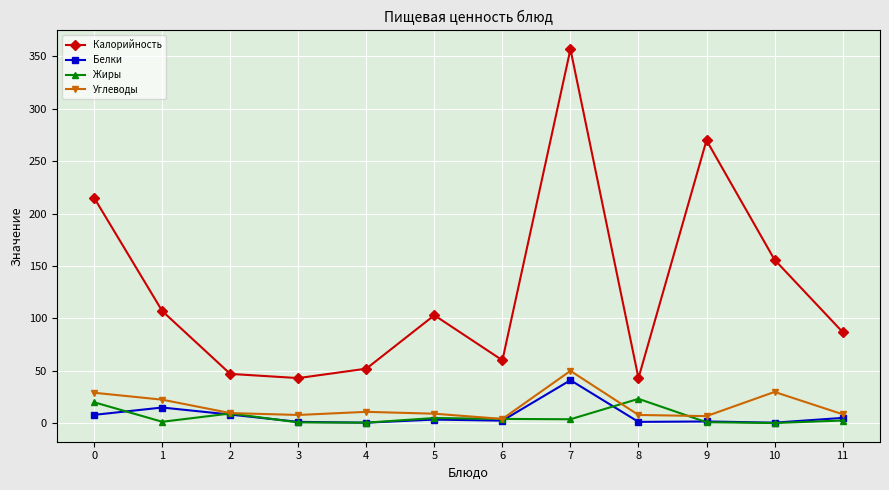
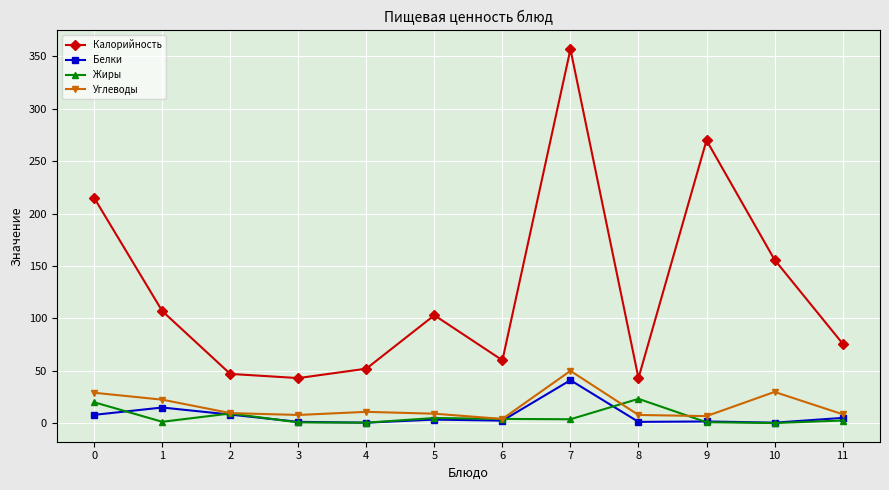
Калорийность, 11: 87 -> 76
